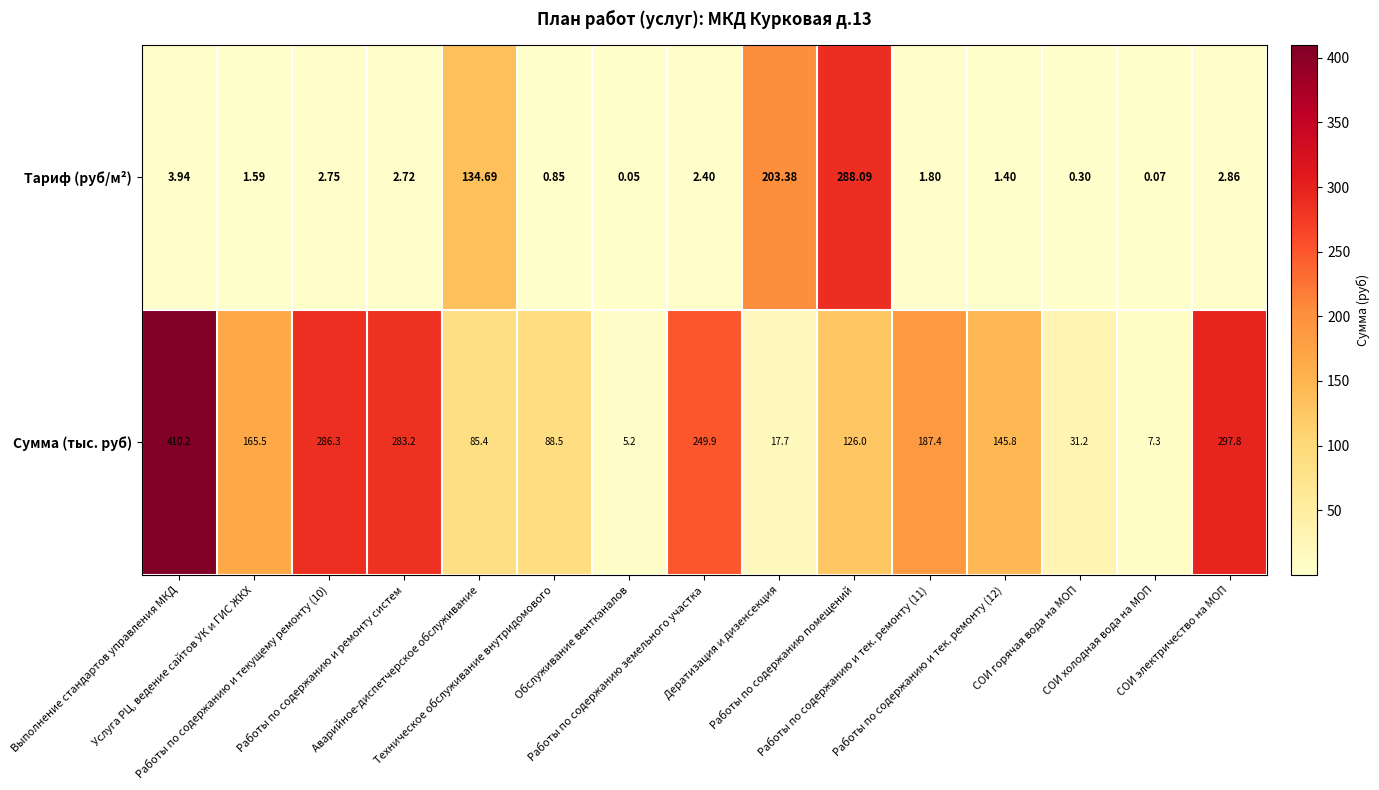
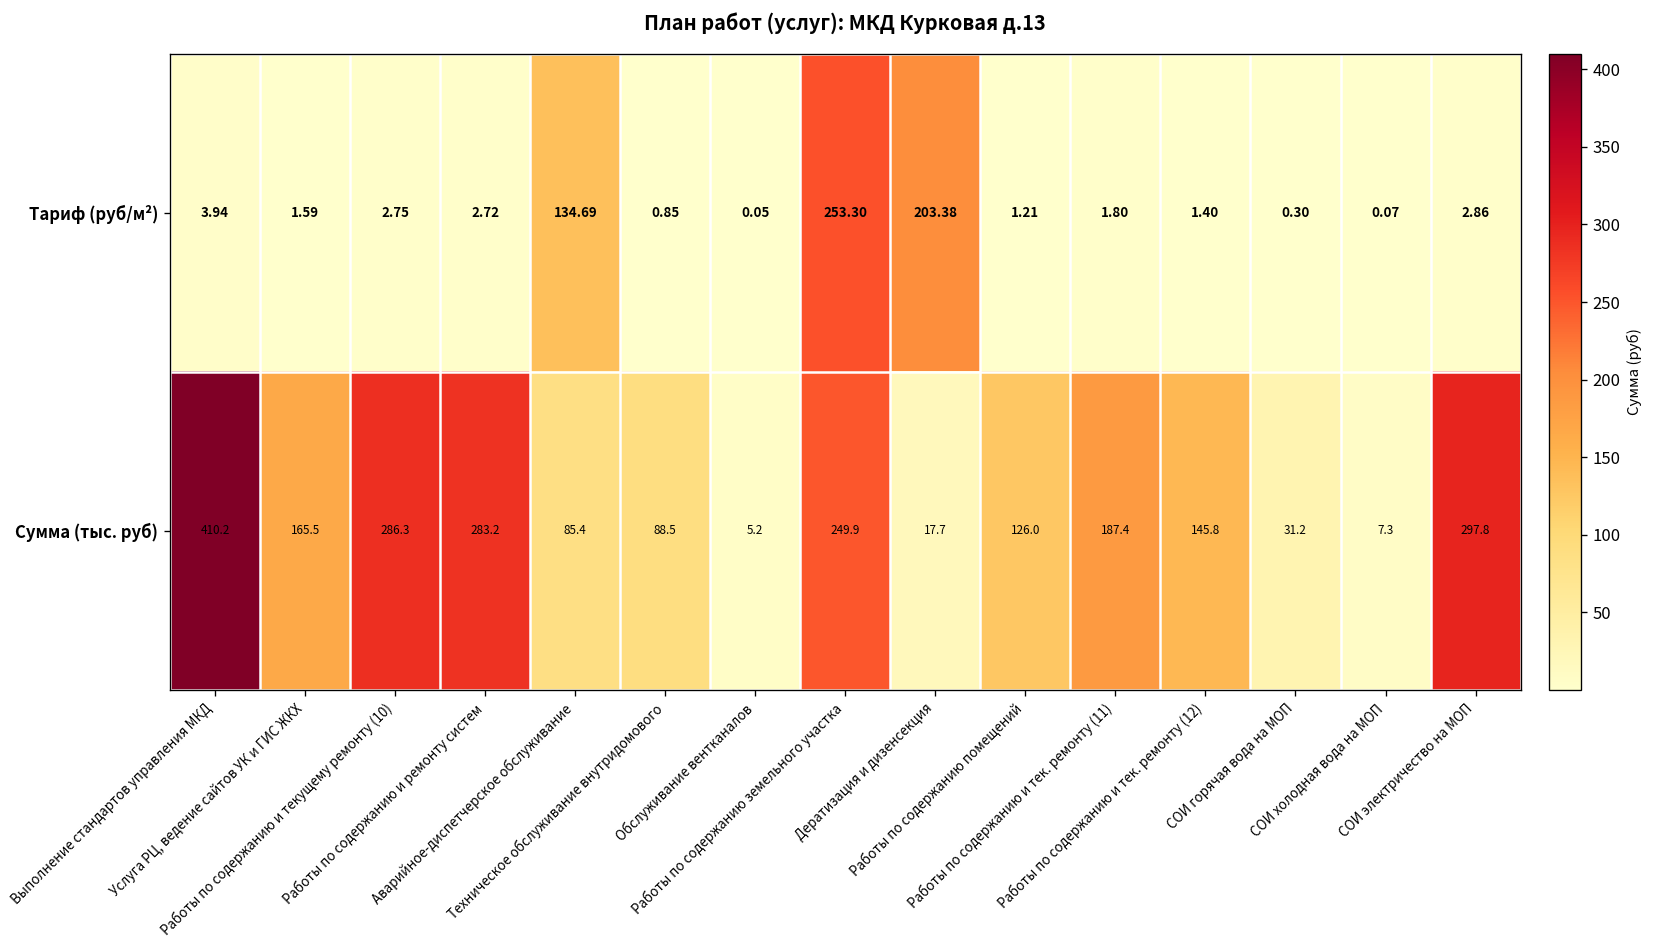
Тариф (руб/м²), Работы по содержанию земельного участка: 2.40 -> 253.30
Тариф (руб/м²), Работы по содержанию помещений: 288.09 -> 1.21
